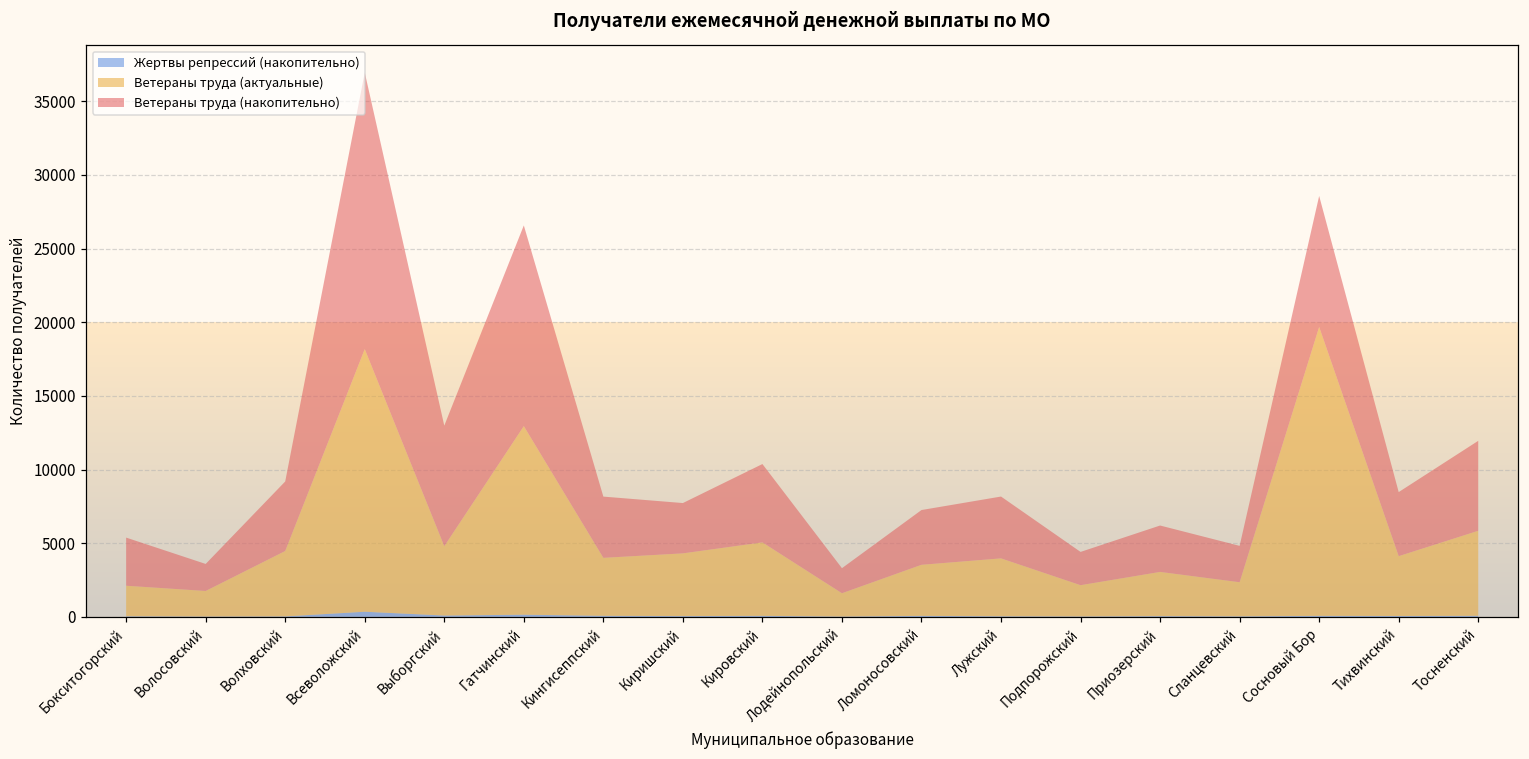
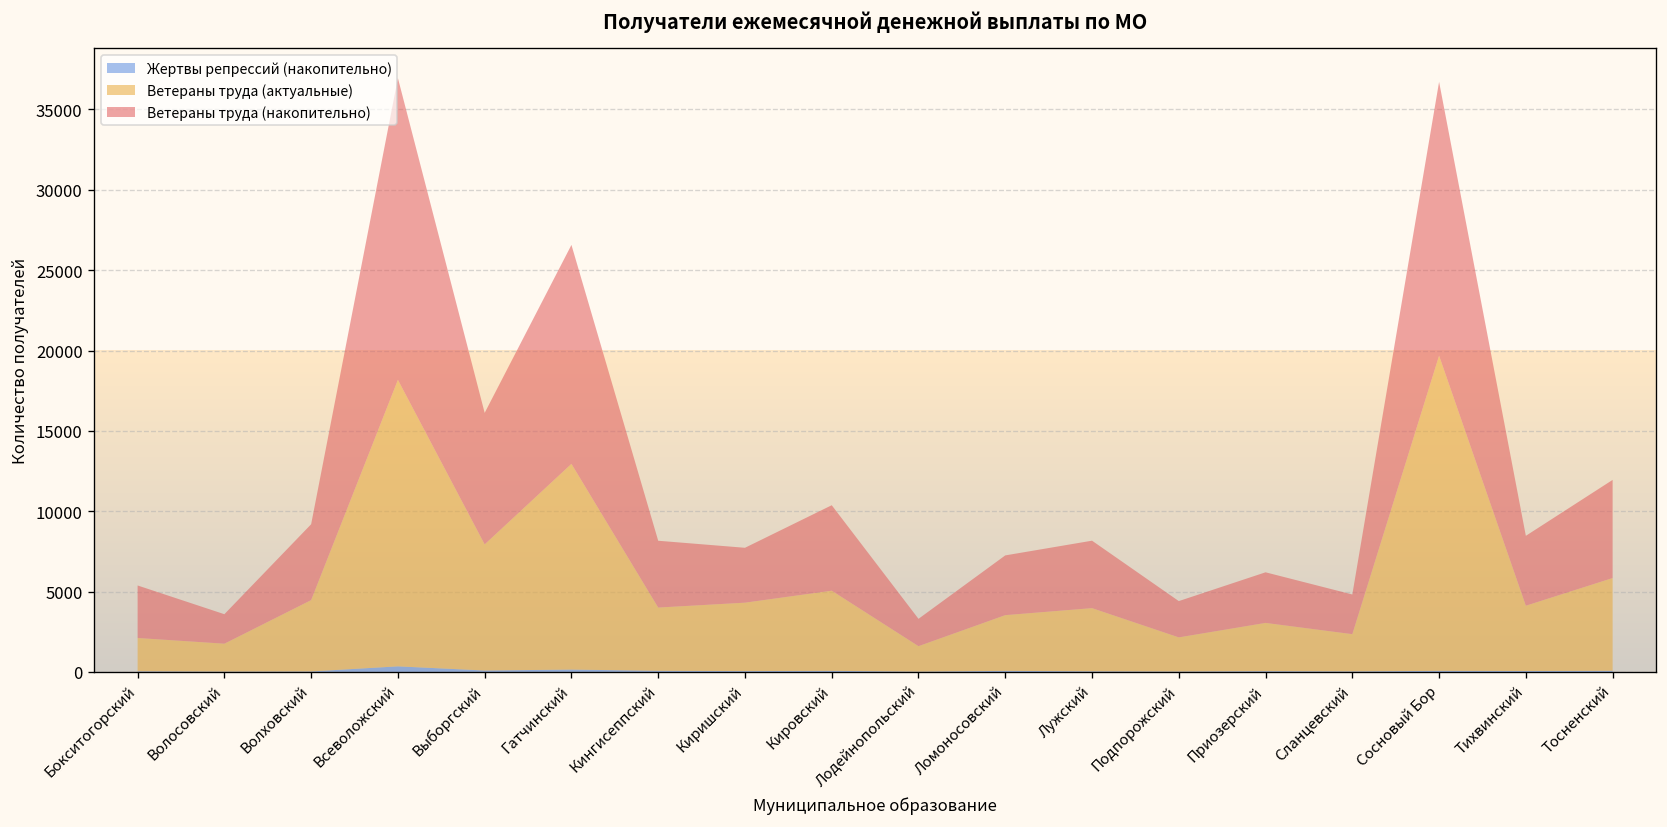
Ветераны труда (актуальные), Выборгский: 4700 -> 7800
Ветераны труда (накопительно), Сосновый Бор: 8900 -> 17000
